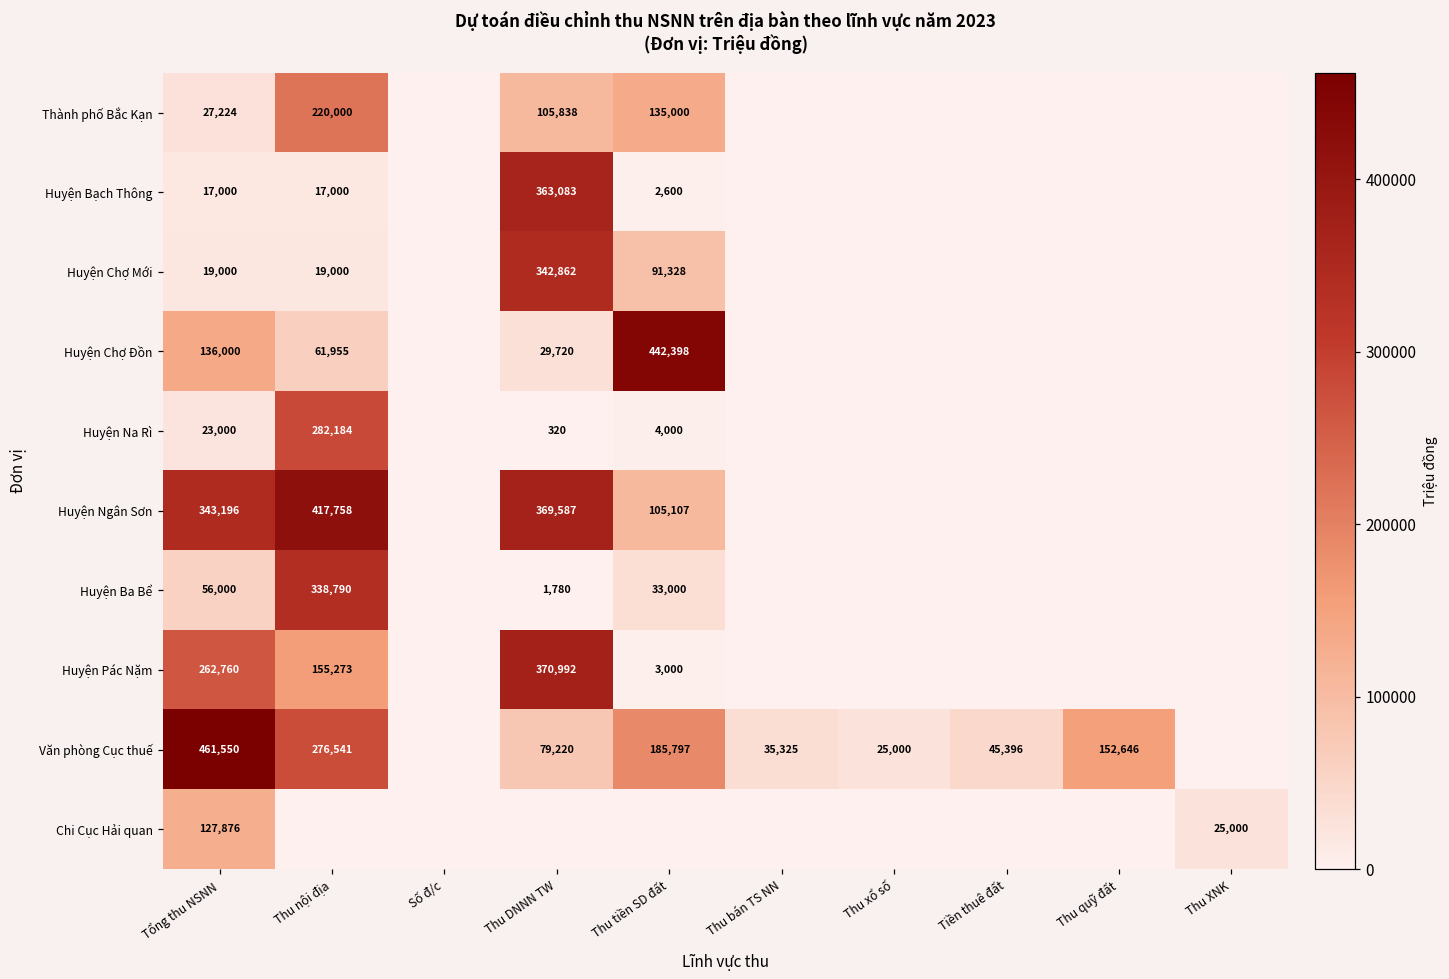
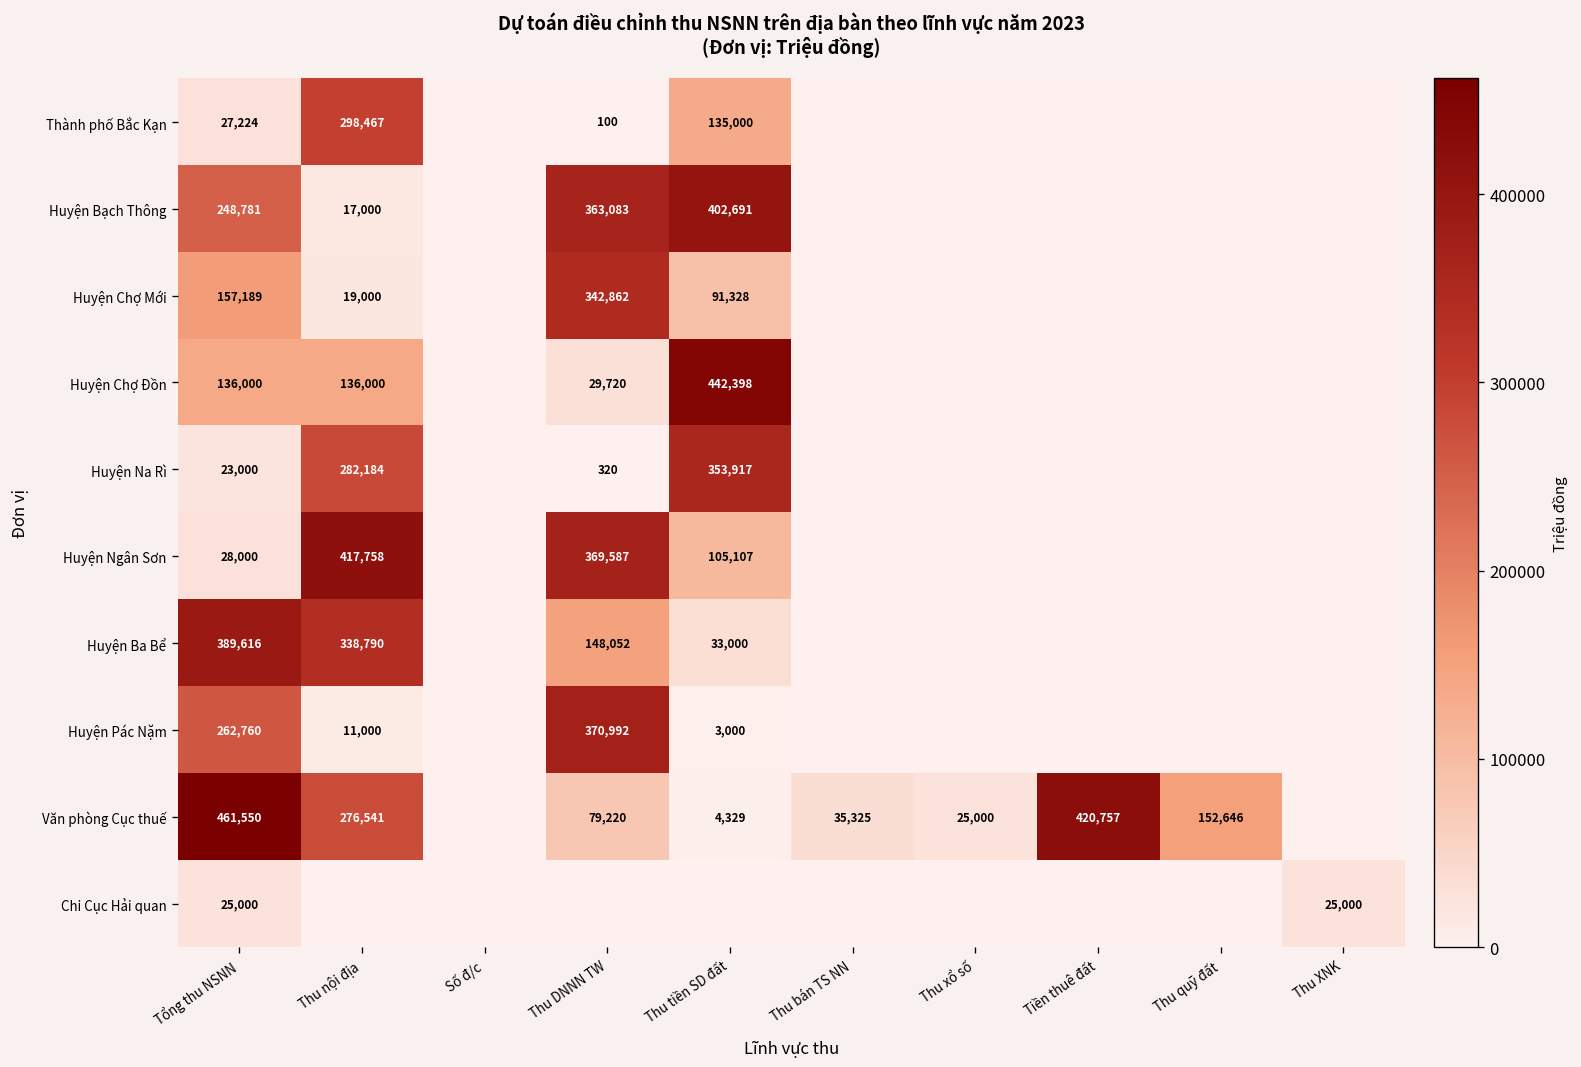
Thành phố Bắc Kạn, Thu nội địa: 220,000 -> 298,467
Thành phố Bắc Kạn, Thu DNNN TW: 105,838 -> 100
Huyện Bạch Thông, Tổng thu NSNN: 17,000 -> 248,781
Huyện Bạch Thông, Thu tiền SD đất: 2,600 -> 402,691
Huyện Chợ Mới, Tổng thu NSNN: 19,000 -> 157,189
Huyện Chợ Đồn, Thu nội địa: 61,955 -> 136,000
Huyện Na Rì, Thu tiền SD đất: 4,000 -> 353,917
Huyện Ngân Sơn, Tổng thu NSNN: 343,196 -> 28,000
Huyện Ba Bể, Tổng thu NSNN: 56,000 -> 389,616
Huyện Ba Bể, Thu DNNN TW: 1,780 -> 148,052
Huyện Pác Nặm, Thu nội địa: 155,273 -> 11,000
Văn phòng Cục thuế, Thu tiền SD đất: 185,797 -> 4,329
Văn phòng Cục thuế, Tiền thuê đất: 45,396 -> 420,757
Chi Cục Hải quan, Tổng thu NSNN: 127,876 -> 25,000
